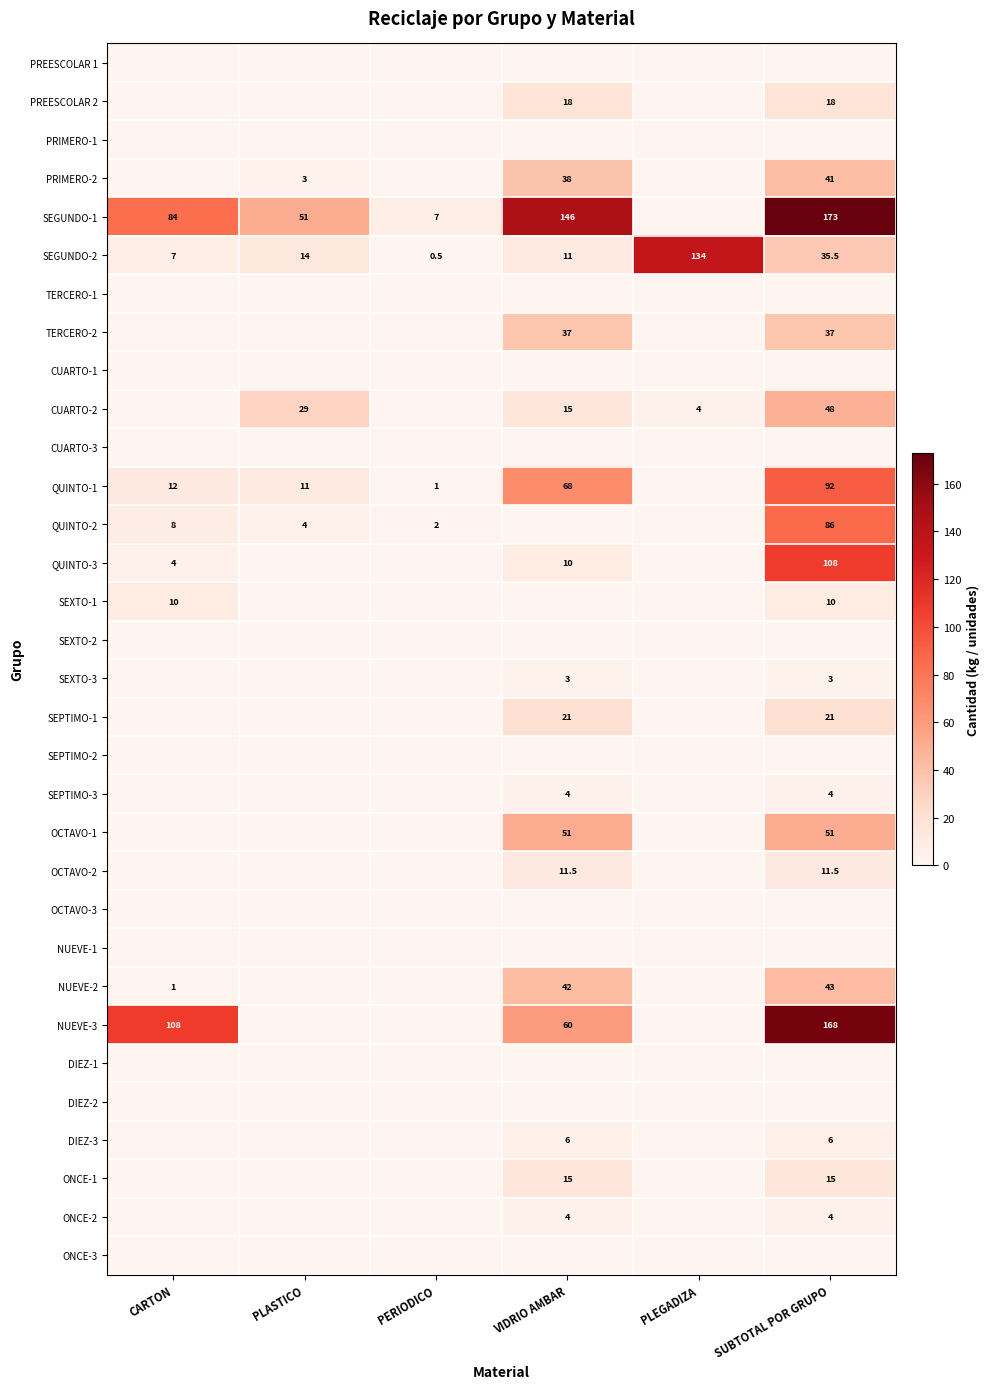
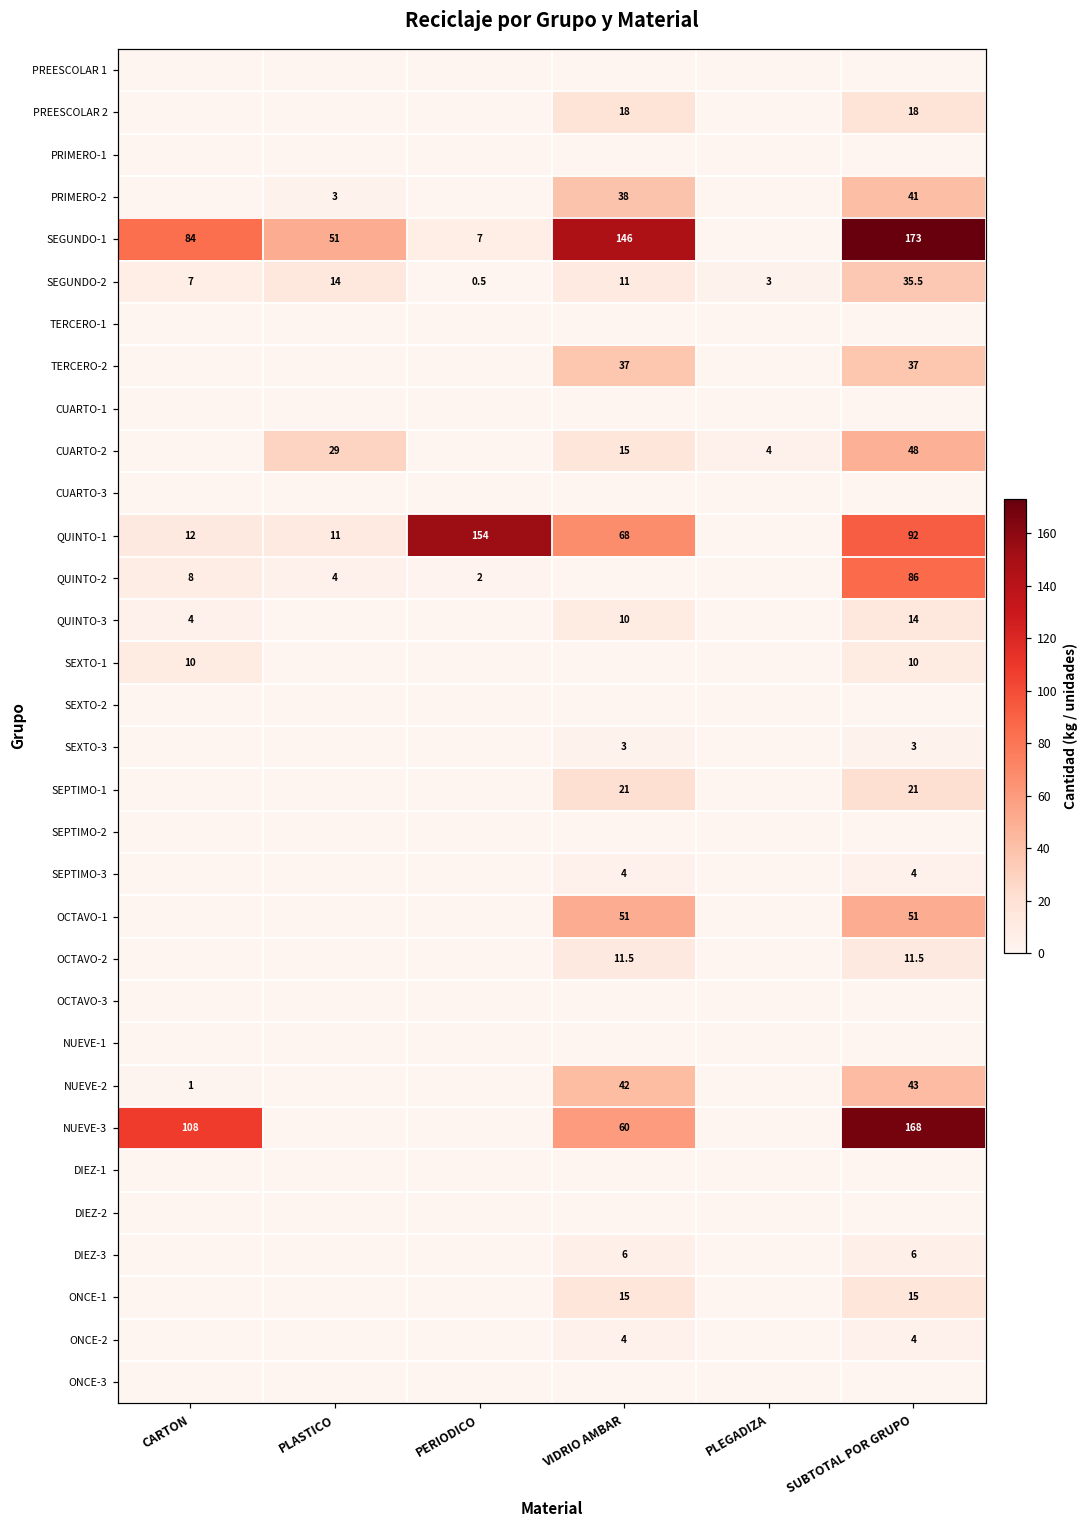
SEGUNDO-2, PLEGADIZA: 134 -> 3
QUINTO-1, PERIODICO: 1 -> 154
QUINTO-3, SUBTOTAL POR GRUPO: 108 -> 14
